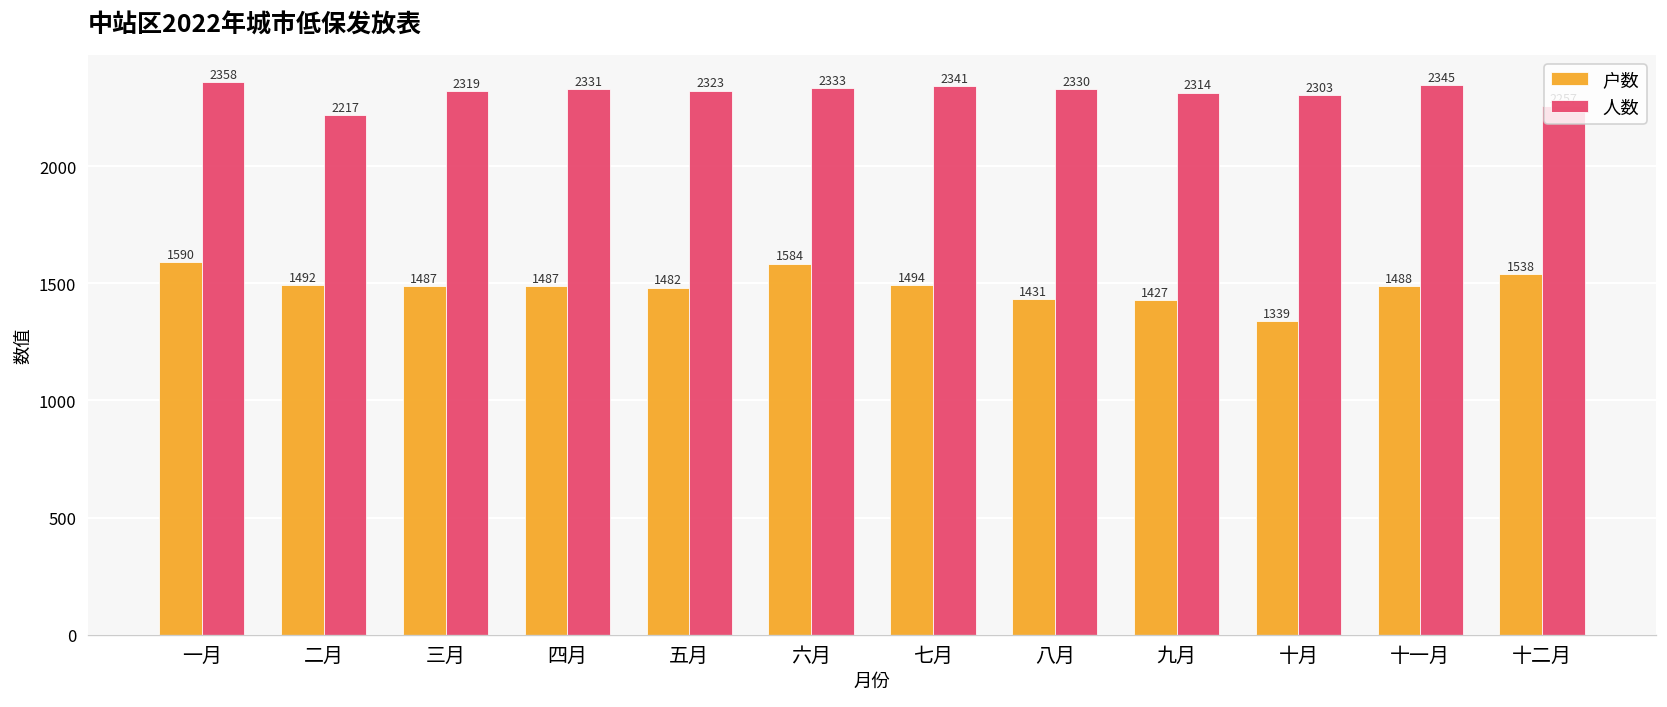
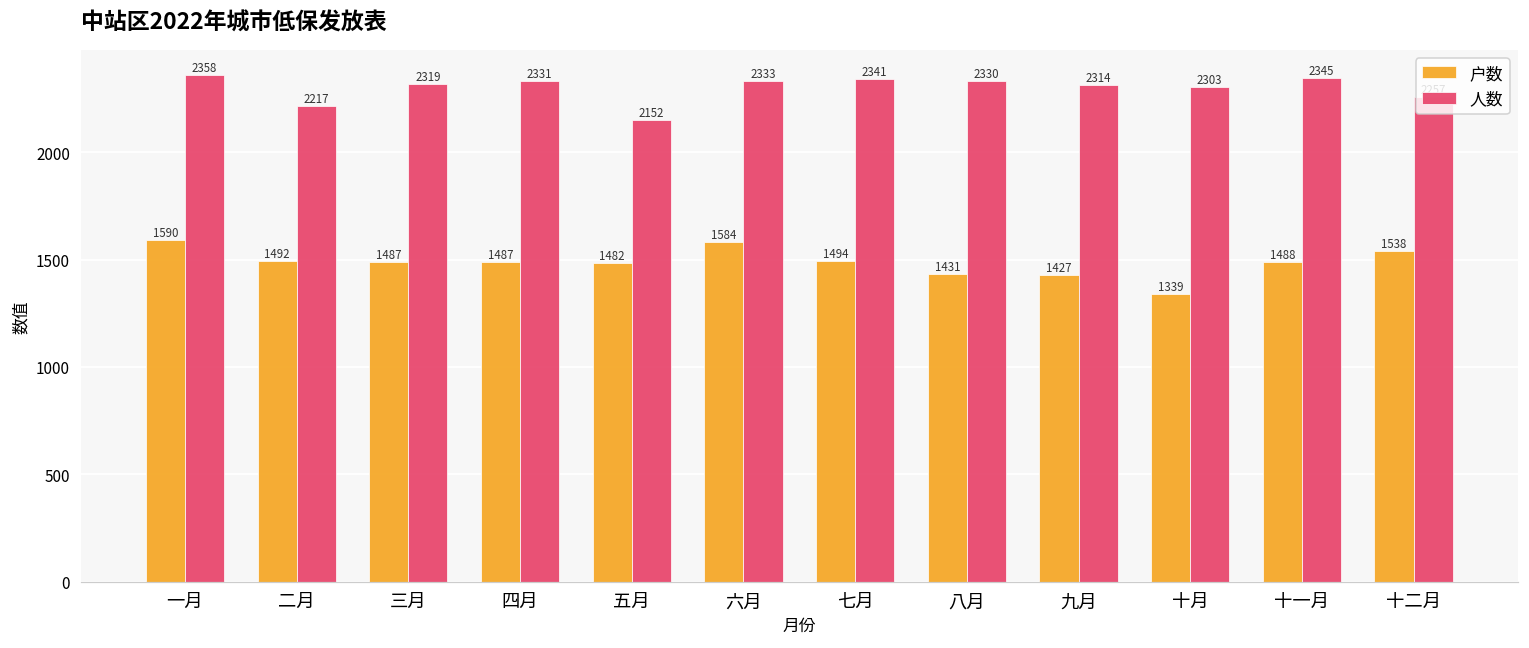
人数, 五月: 2323 -> 2152
